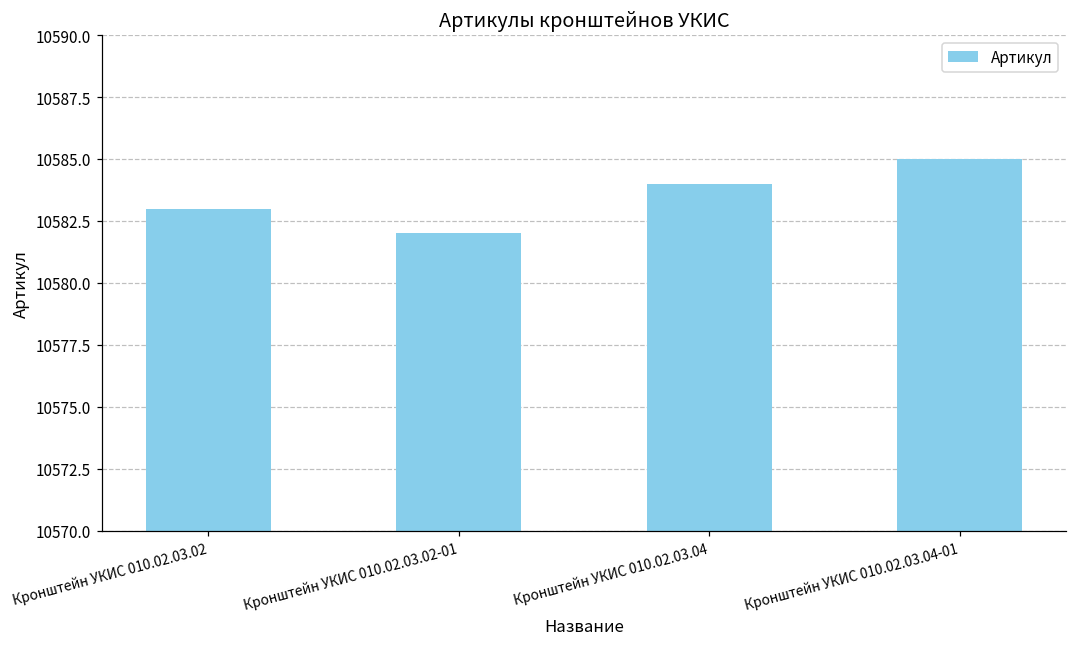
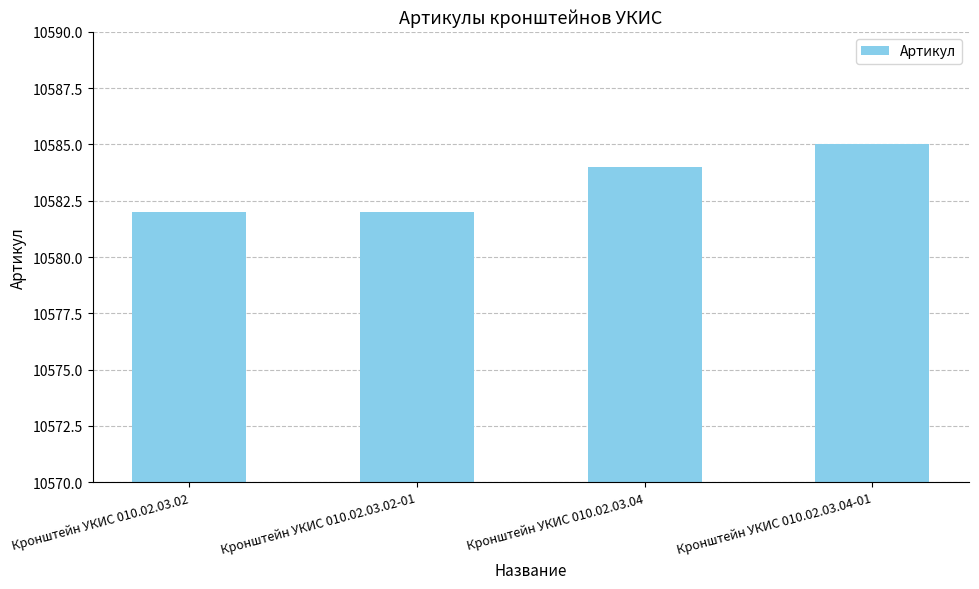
Кронштейн УКИС 010.02.03.02: 10583 -> 10582
